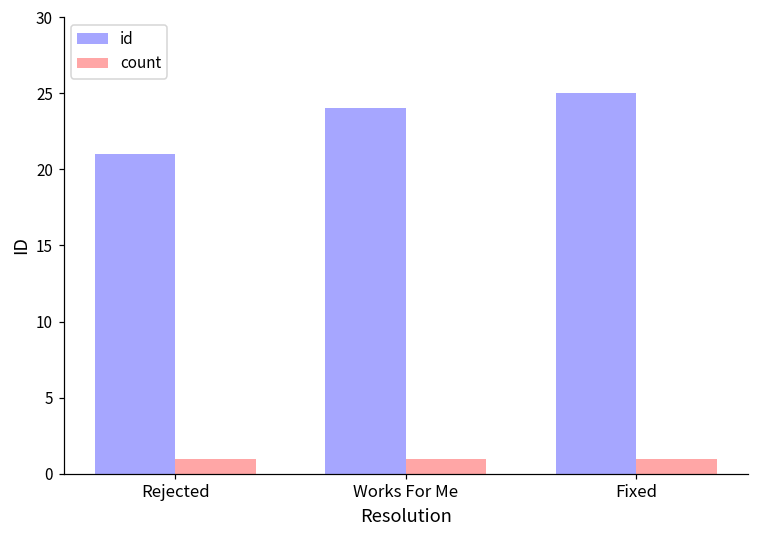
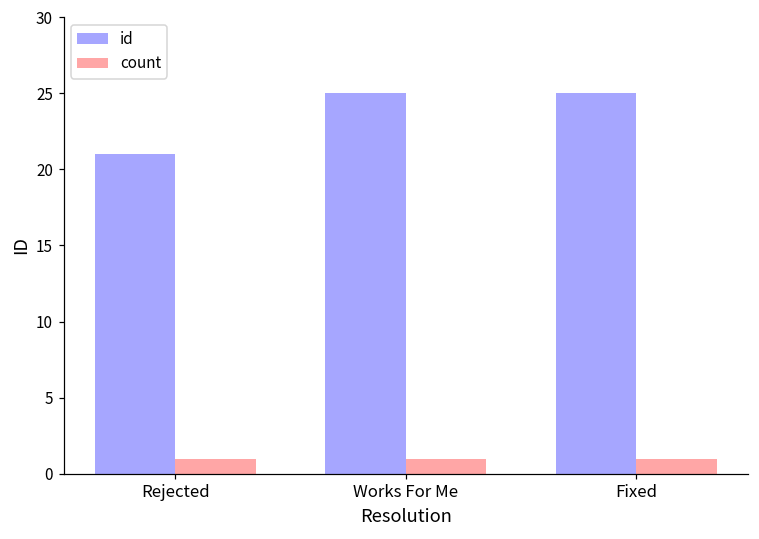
id, Works For Me: 24 -> 25
